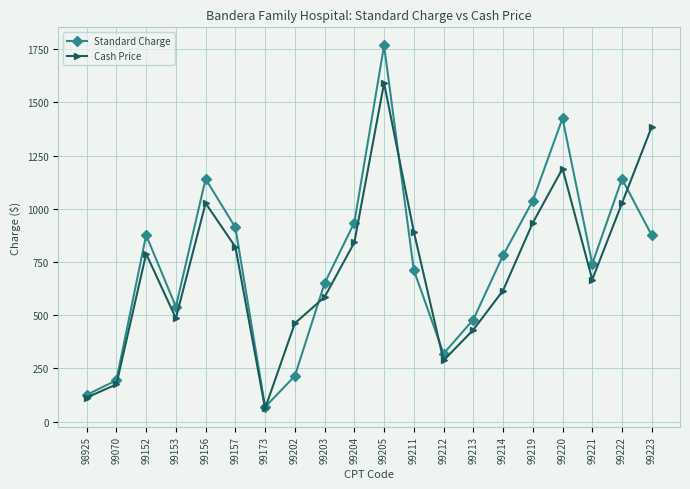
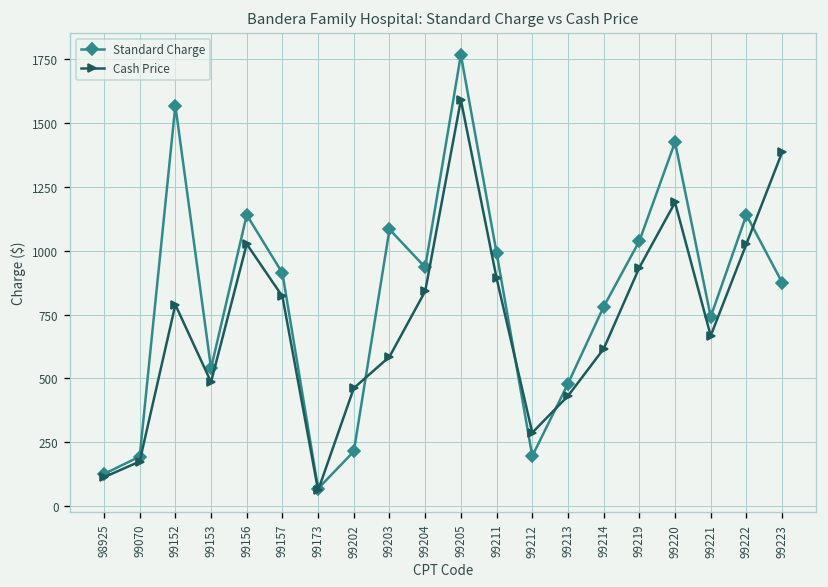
Standard Charge, 99152: 880 -> 1570
Standard Charge, 99203: 650 -> 1080
Standard Charge, 99211: 710 -> 990
Standard Charge, 99212: 320 -> 200
